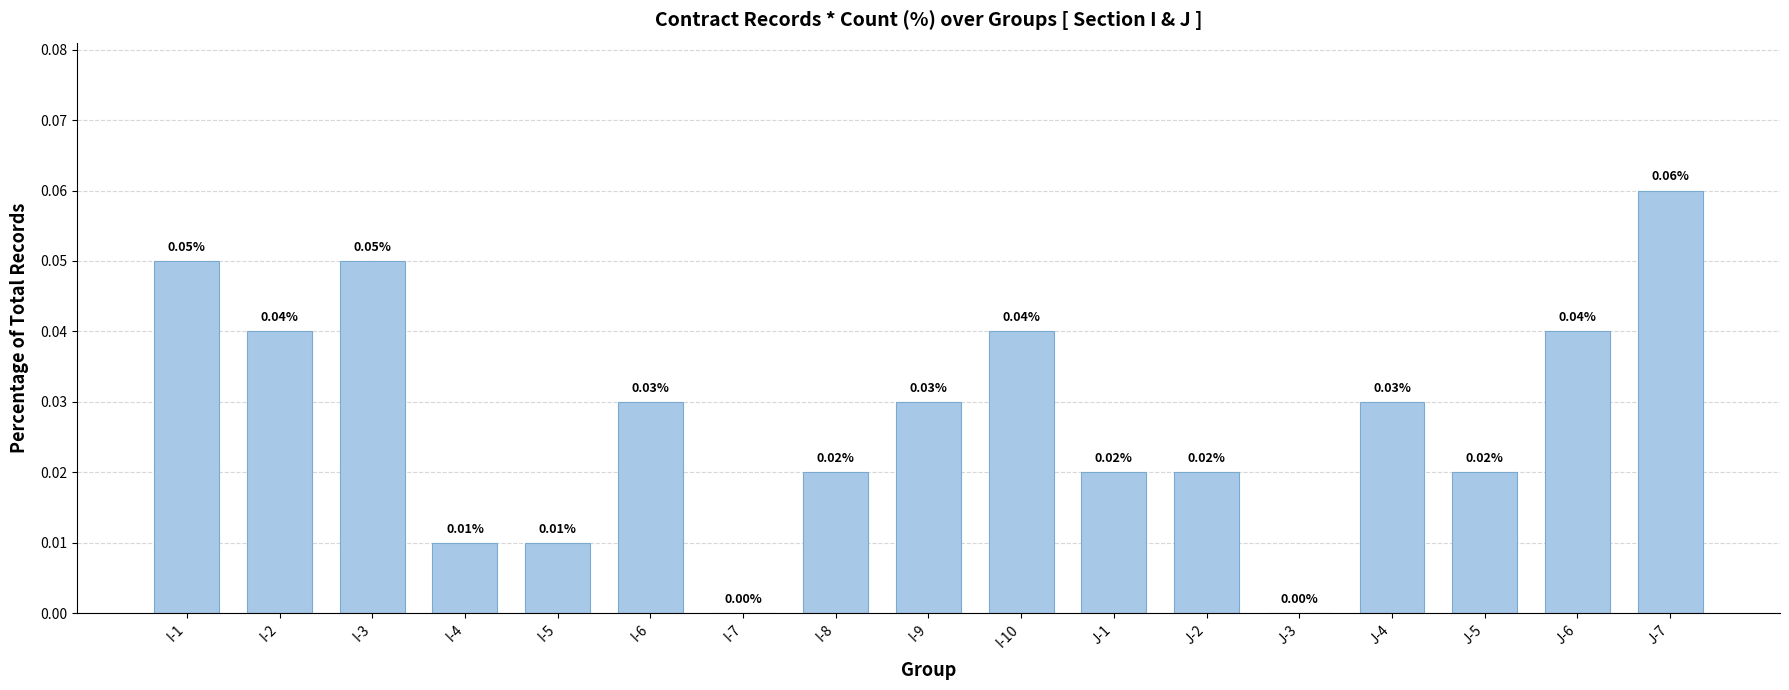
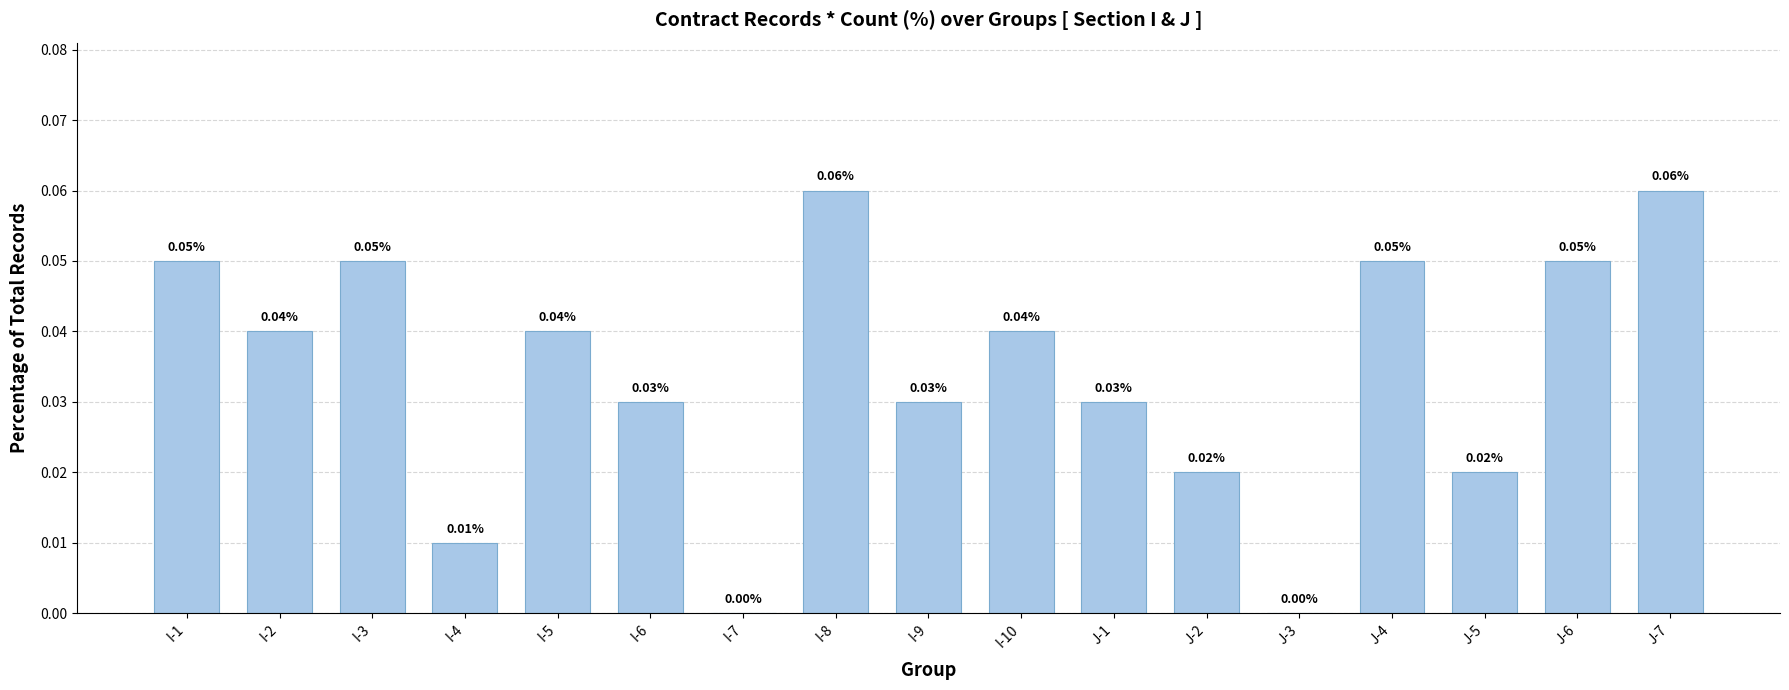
I-5: 0.01% -> 0.04%
I-8: 0.02% -> 0.06%
J-1: 0.02% -> 0.03%
J-4: 0.03% -> 0.05%
J-6: 0.04% -> 0.05%
